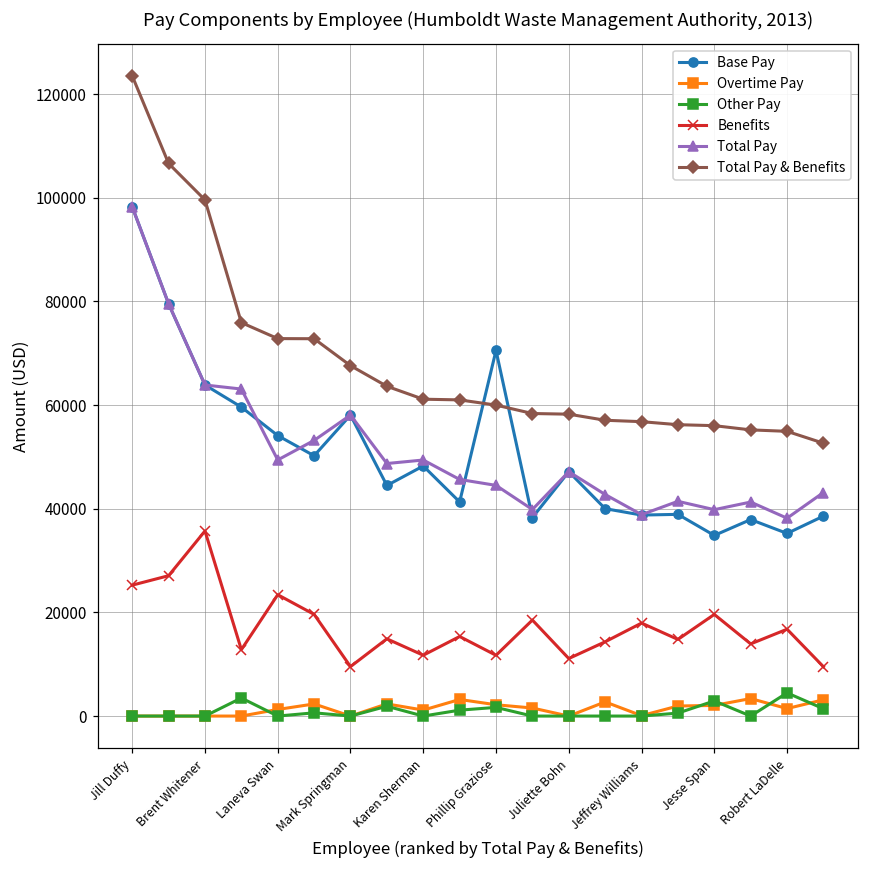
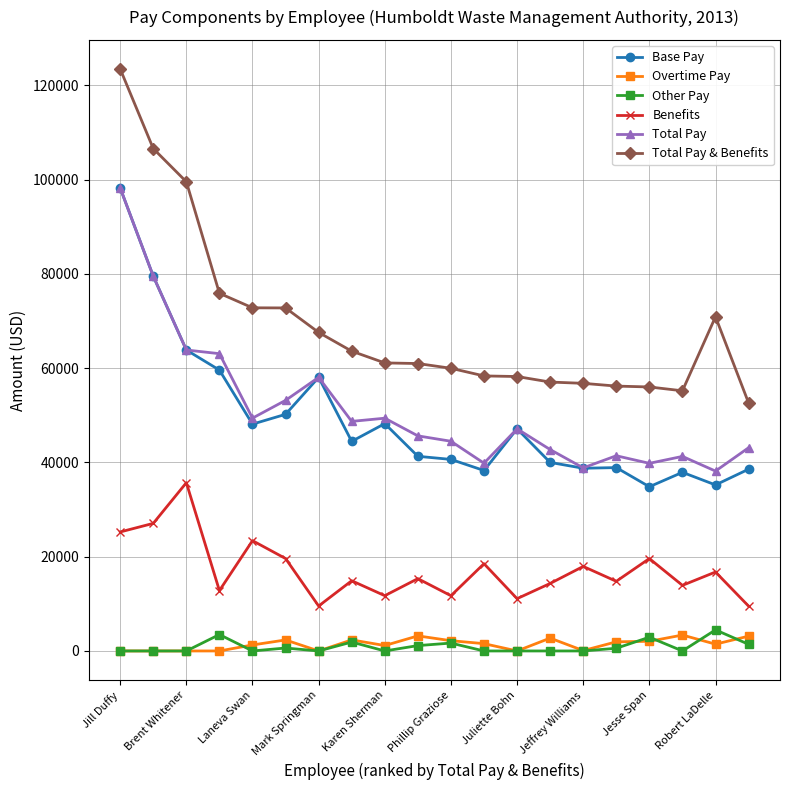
Base Pay, Laneva Swan: 54000 -> 48000
Base Pay, Phillip Graziose: 71000 -> 41000
Total Pay & Benefits, Robert LaDelle: 55000 -> 71000
